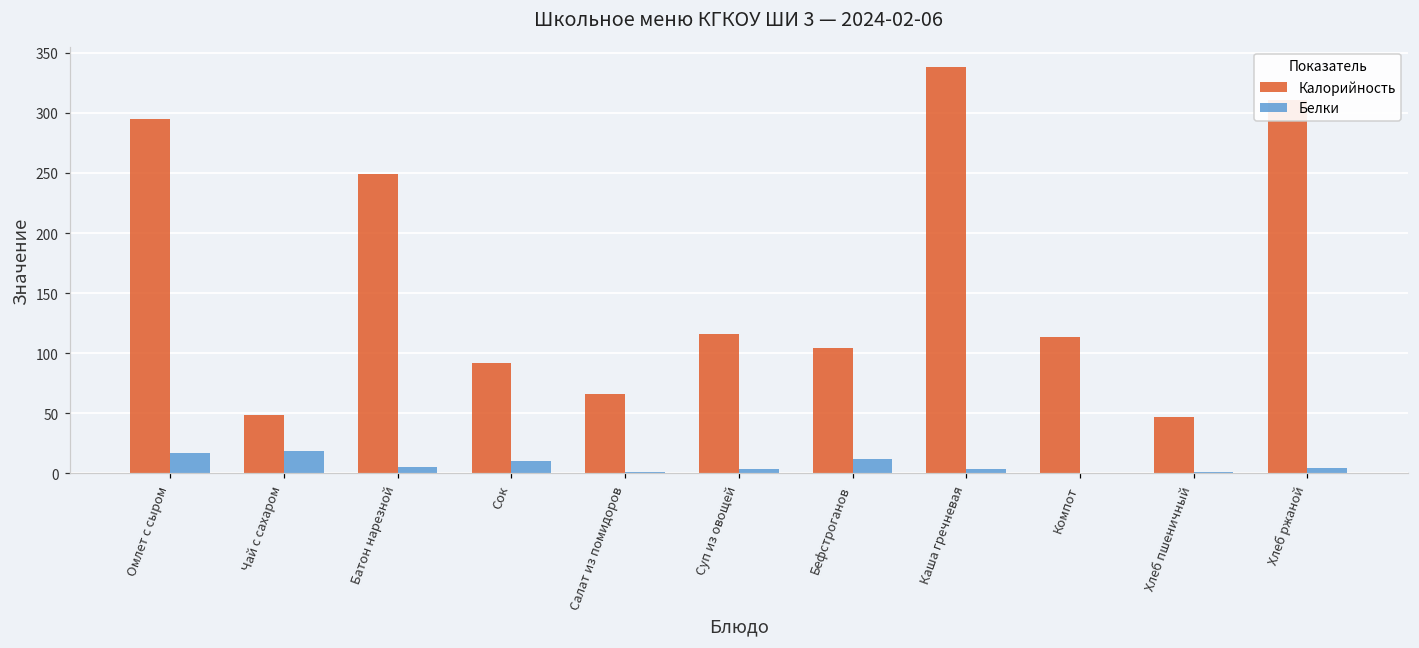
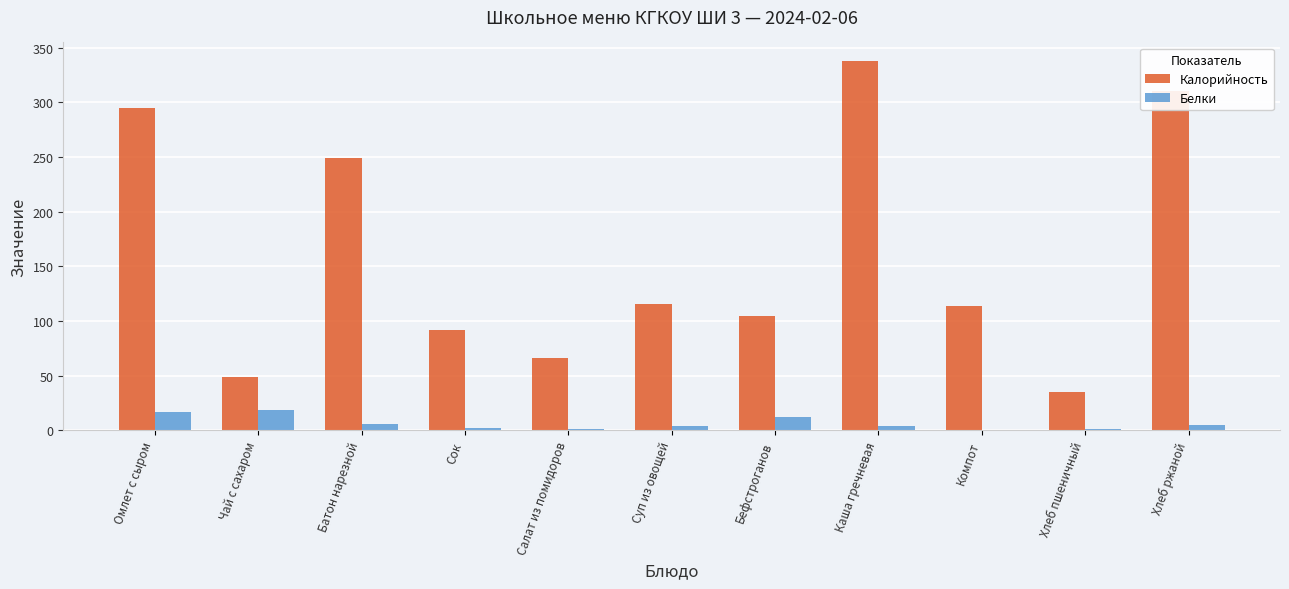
Белки, Сок: 10 -> 2
Калорийность, Хлеб пшеничный: 47 -> 35
